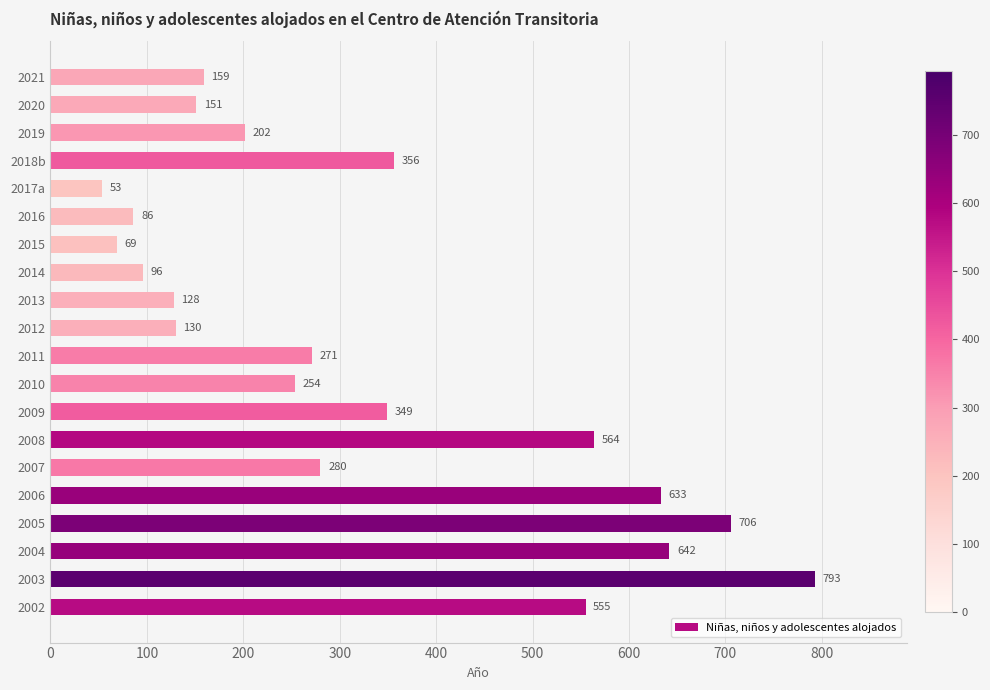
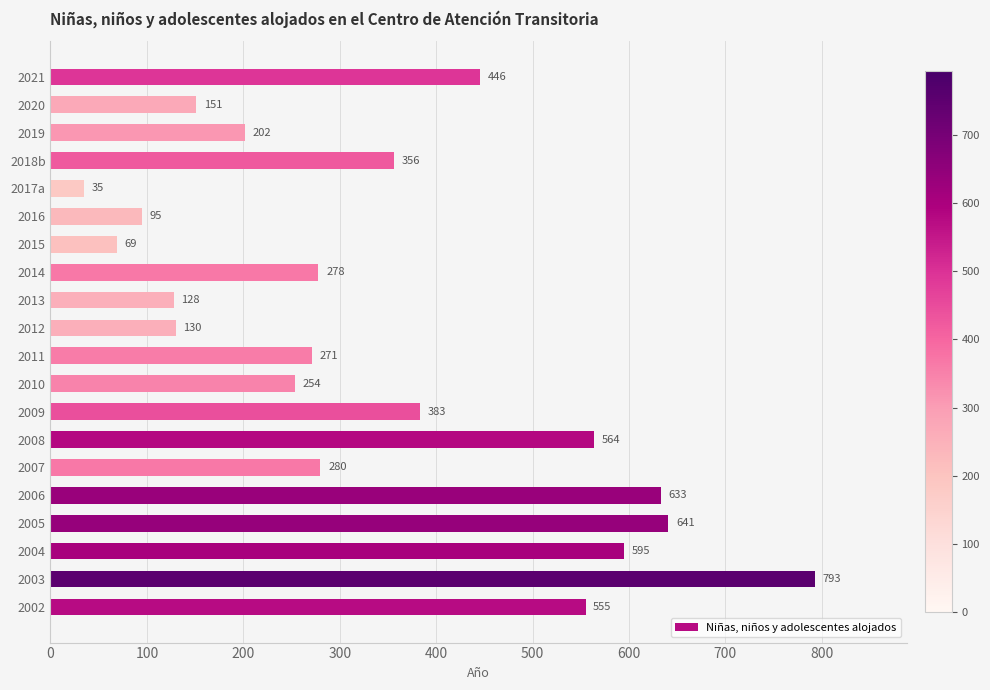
2021: 159 -> 446
2017a: 53 -> 35
2016: 86 -> 95
2014: 96 -> 278
2009: 349 -> 383
2005: 706 -> 641
2004: 642 -> 595
